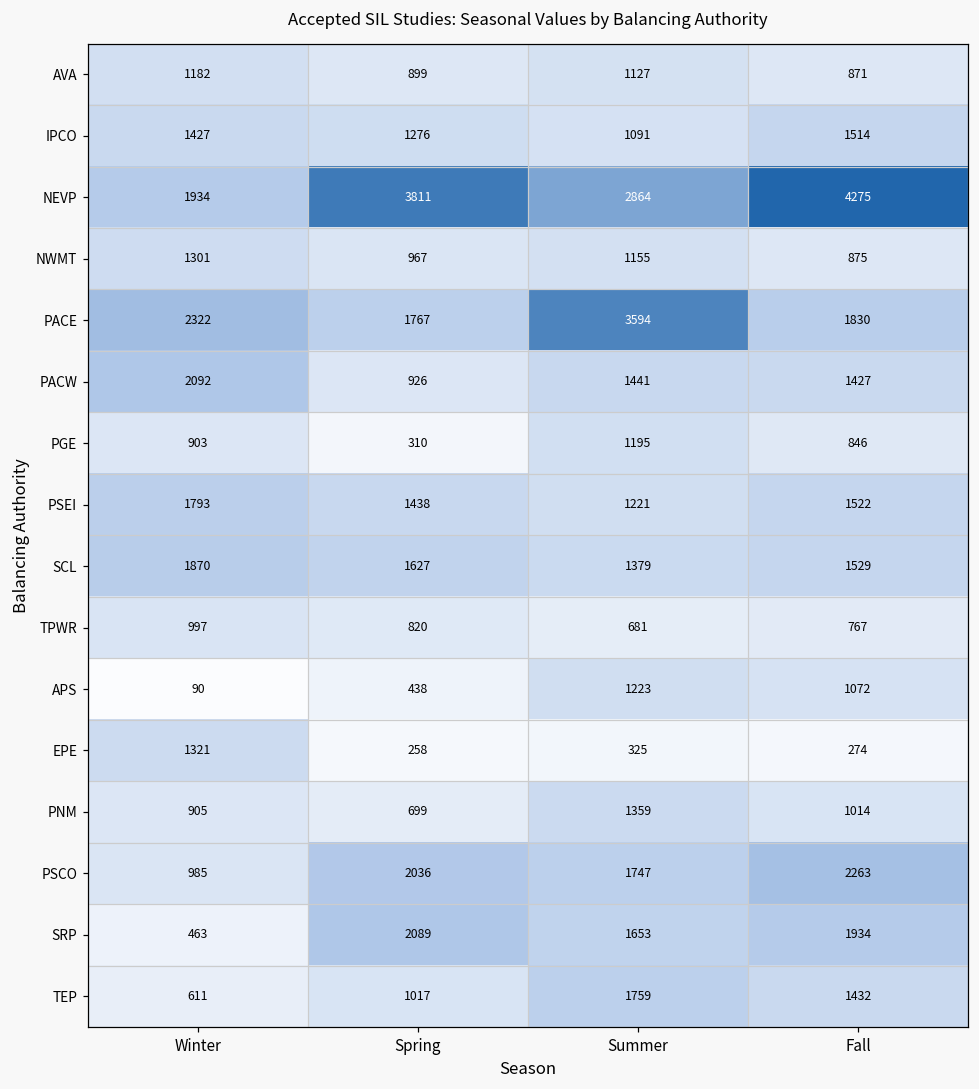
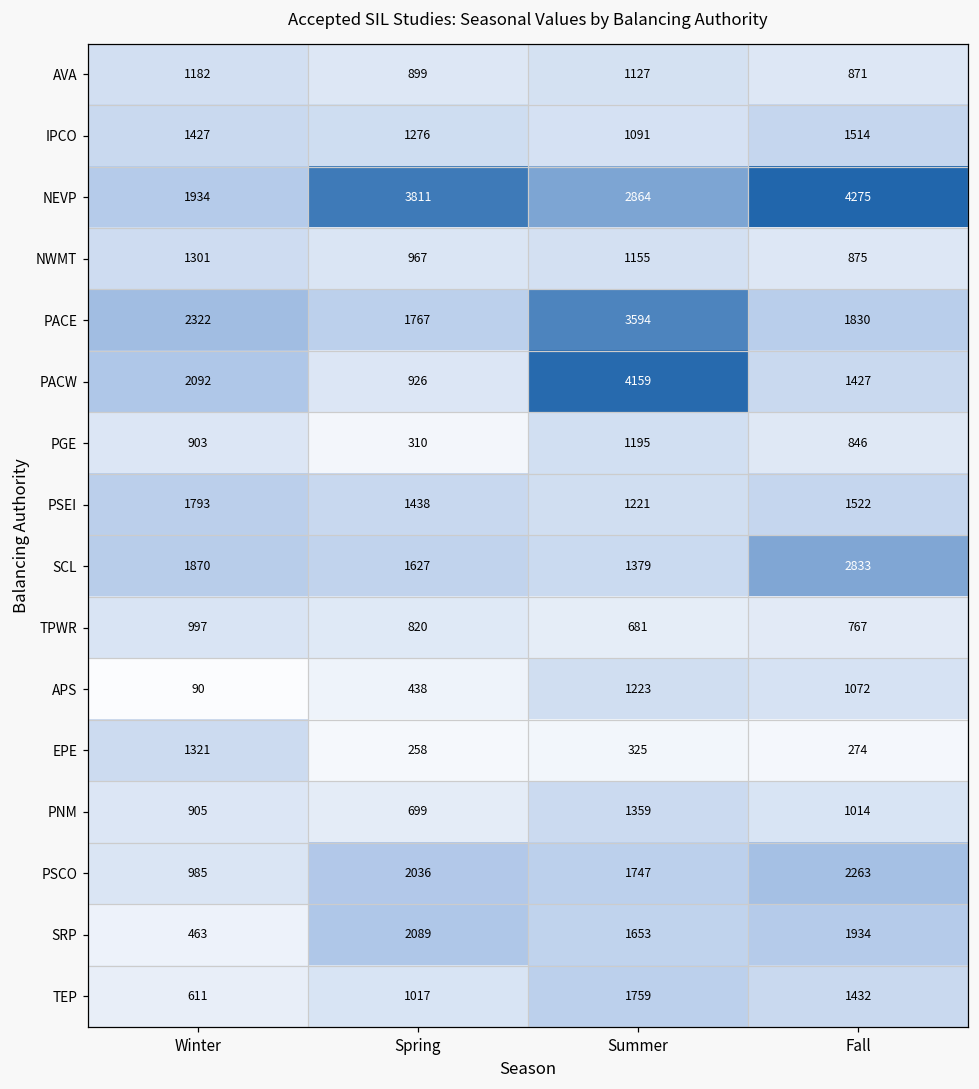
PACW, Summer: 1441 -> 4159
SCL, Fall: 1529 -> 2833
